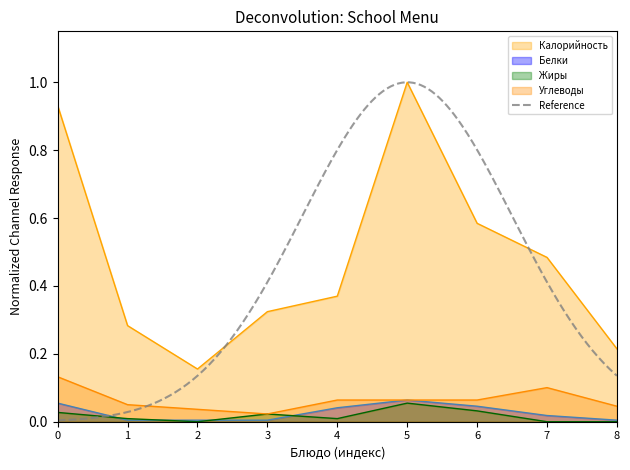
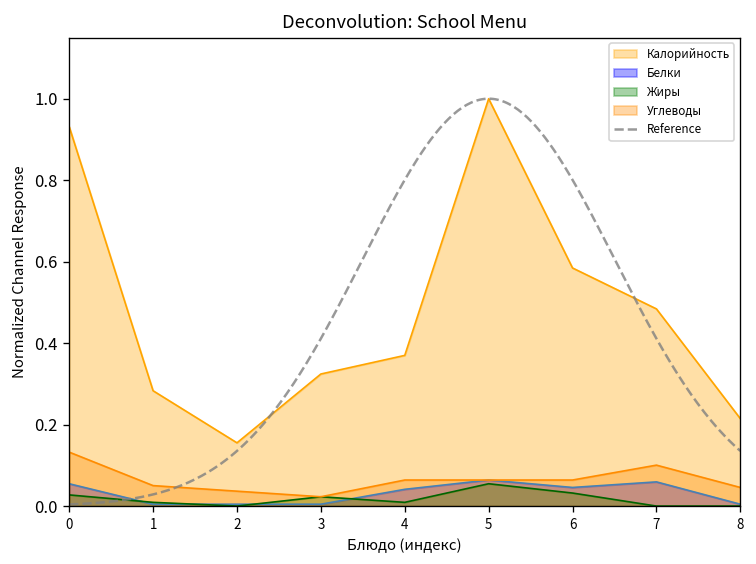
Белки, 7: 0.02 -> 0.06
